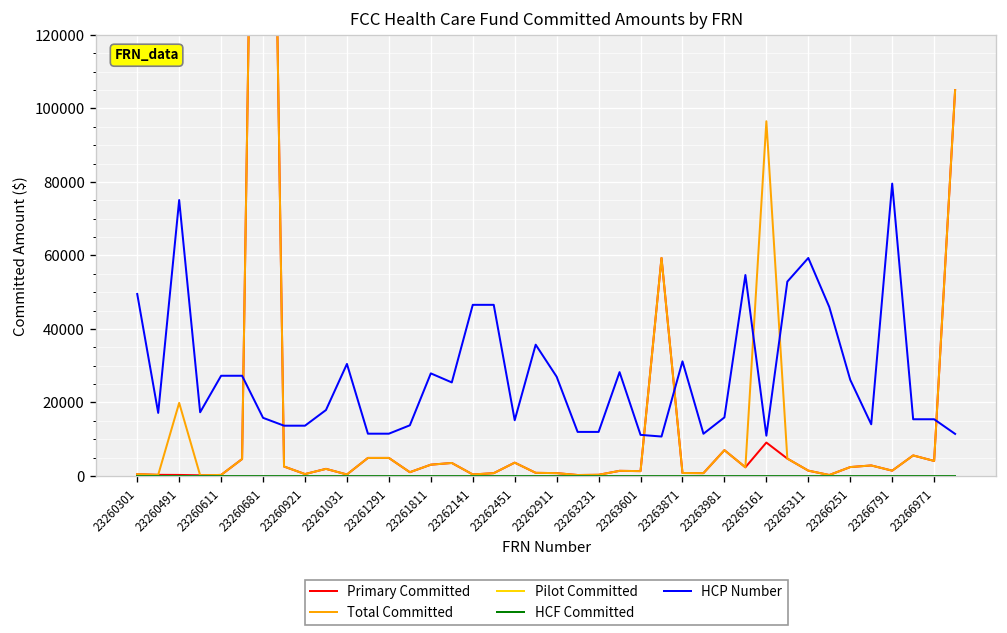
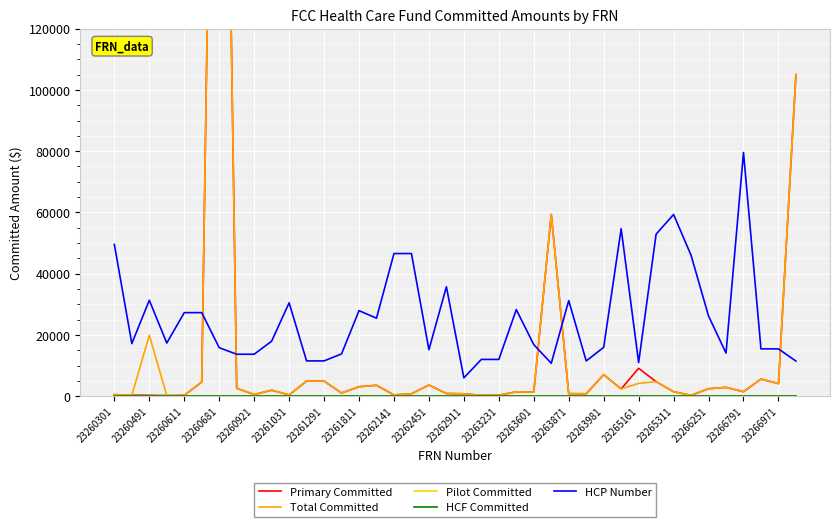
HCP Number, 23260491: 75000 -> 31000
HCP Number, 23262911: 27000 -> 6000
HCP Number, 23263601: 11000 -> 17000
Total Committed, 23265161: 97000 -> 4000
